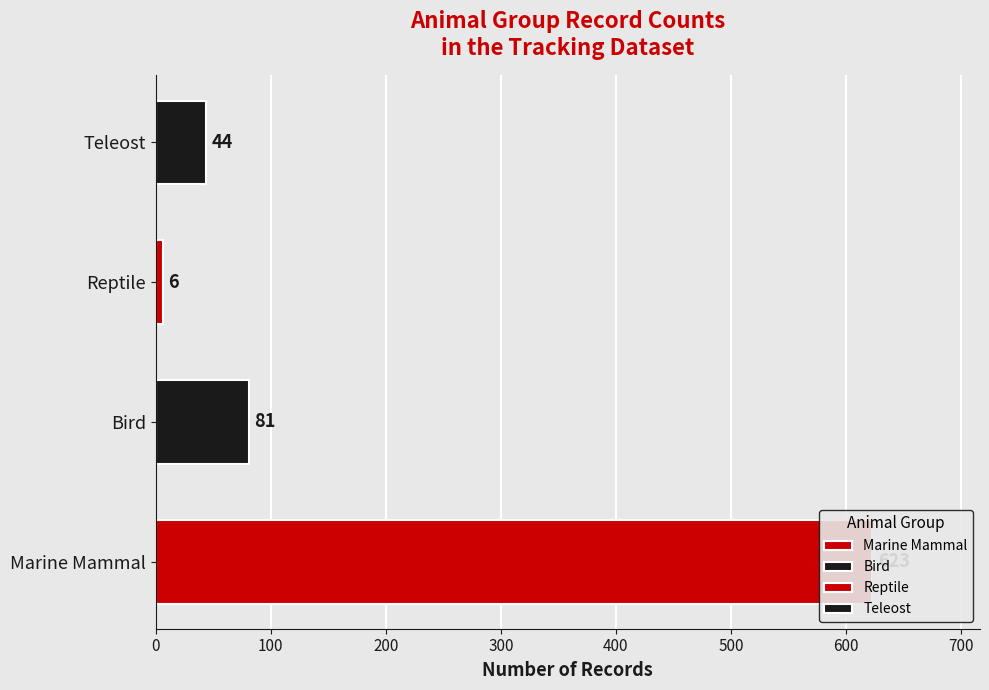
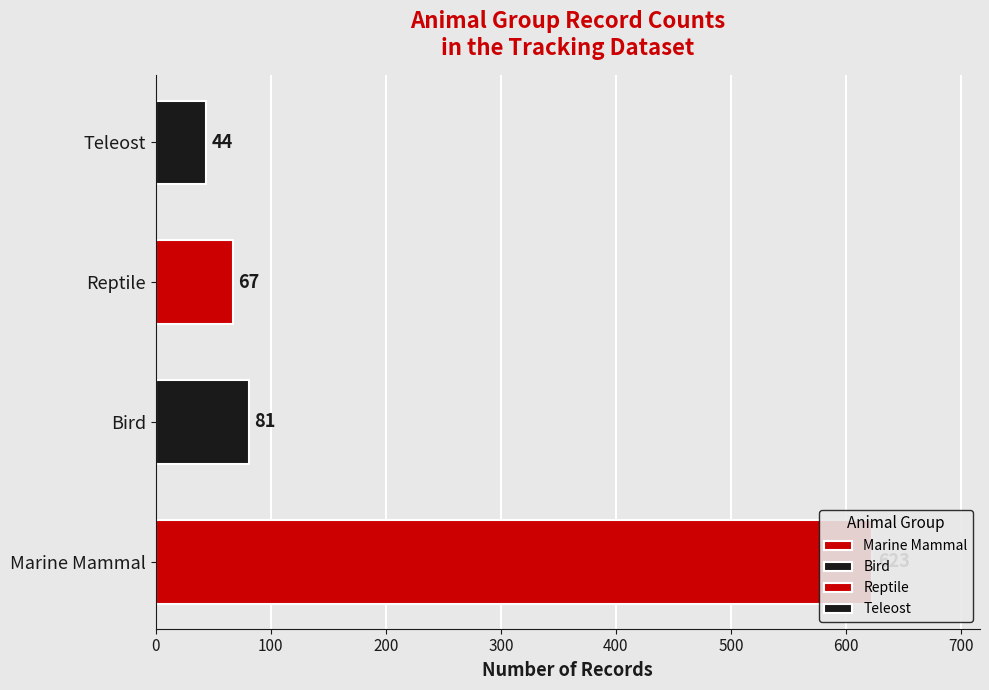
Reptile: 6 -> 67
